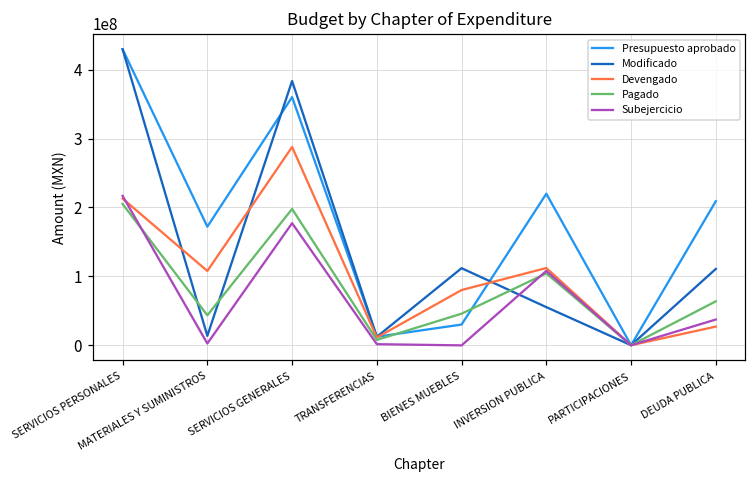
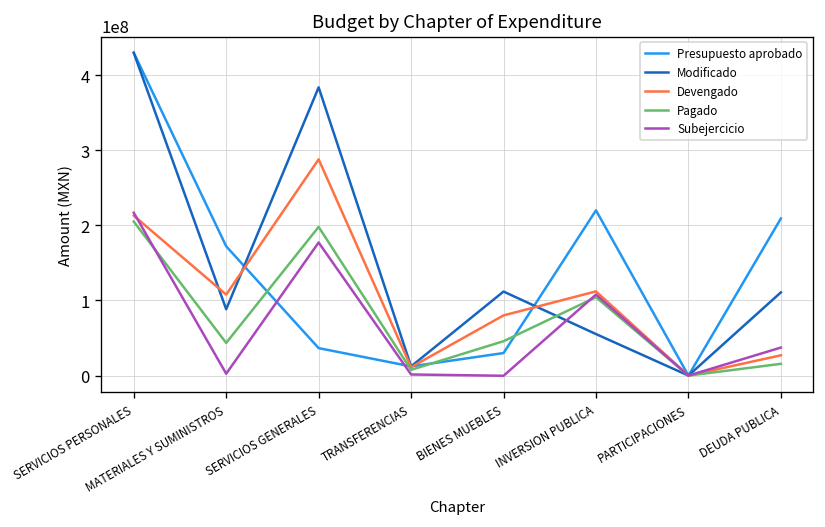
Modificado, MATERIALES Y SUMINISTROS: 10000000 -> 90000000
Presupuesto aprobado, SERVICIOS GENERALES: 360000000 -> 40000000
Pagado, DEUDA PUBLICA: 60000000 -> 20000000
